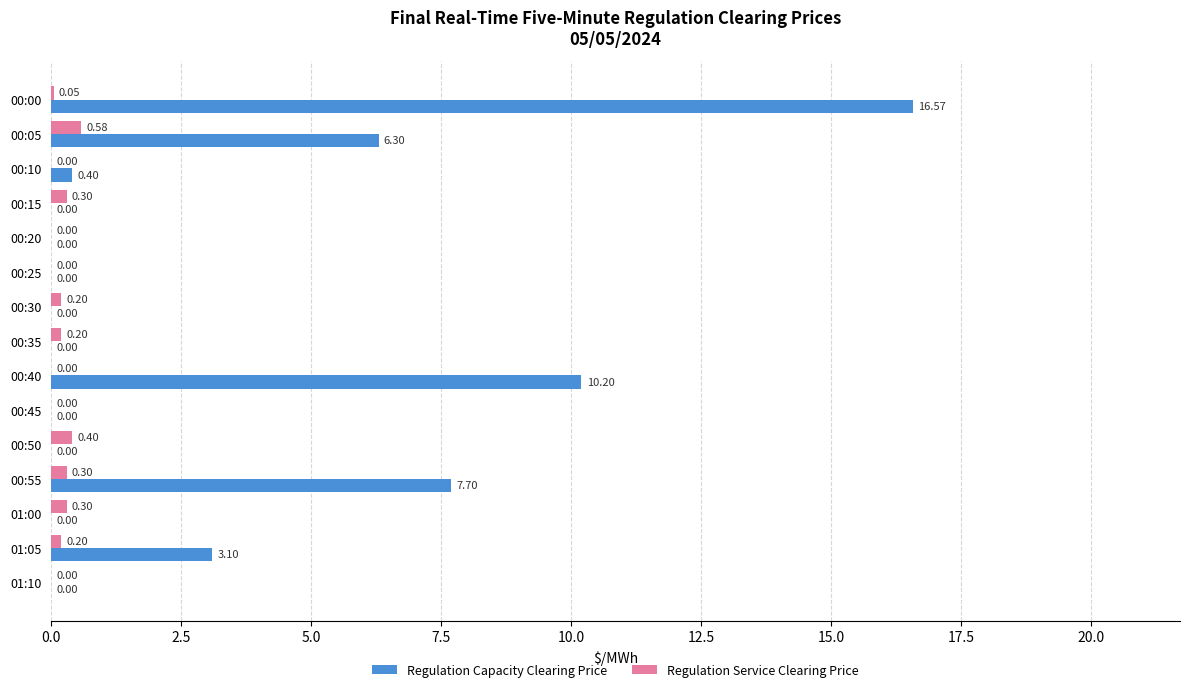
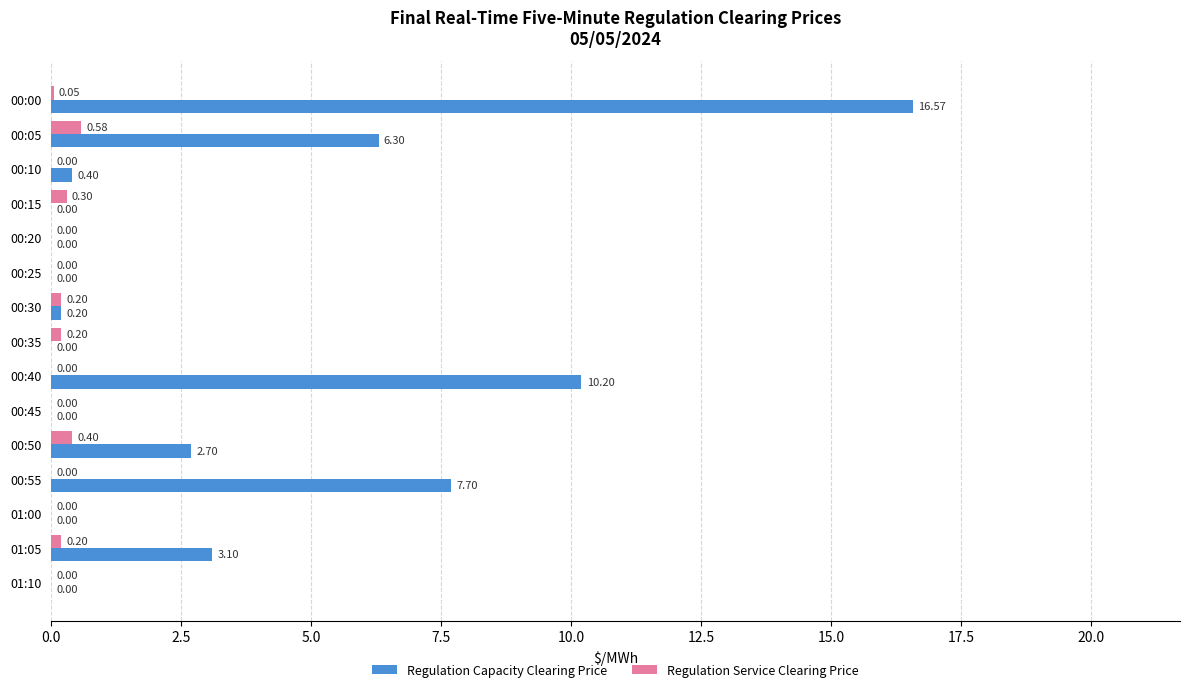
Regulation Capacity Clearing Price, 00:30: 0.00 -> 0.20
Regulation Capacity Clearing Price, 00:50: 0.00 -> 2.70
Regulation Service Clearing Price, 00:55: 0.30 -> 0.00
Regulation Service Clearing Price, 01:00: 0.30 -> 0.00
